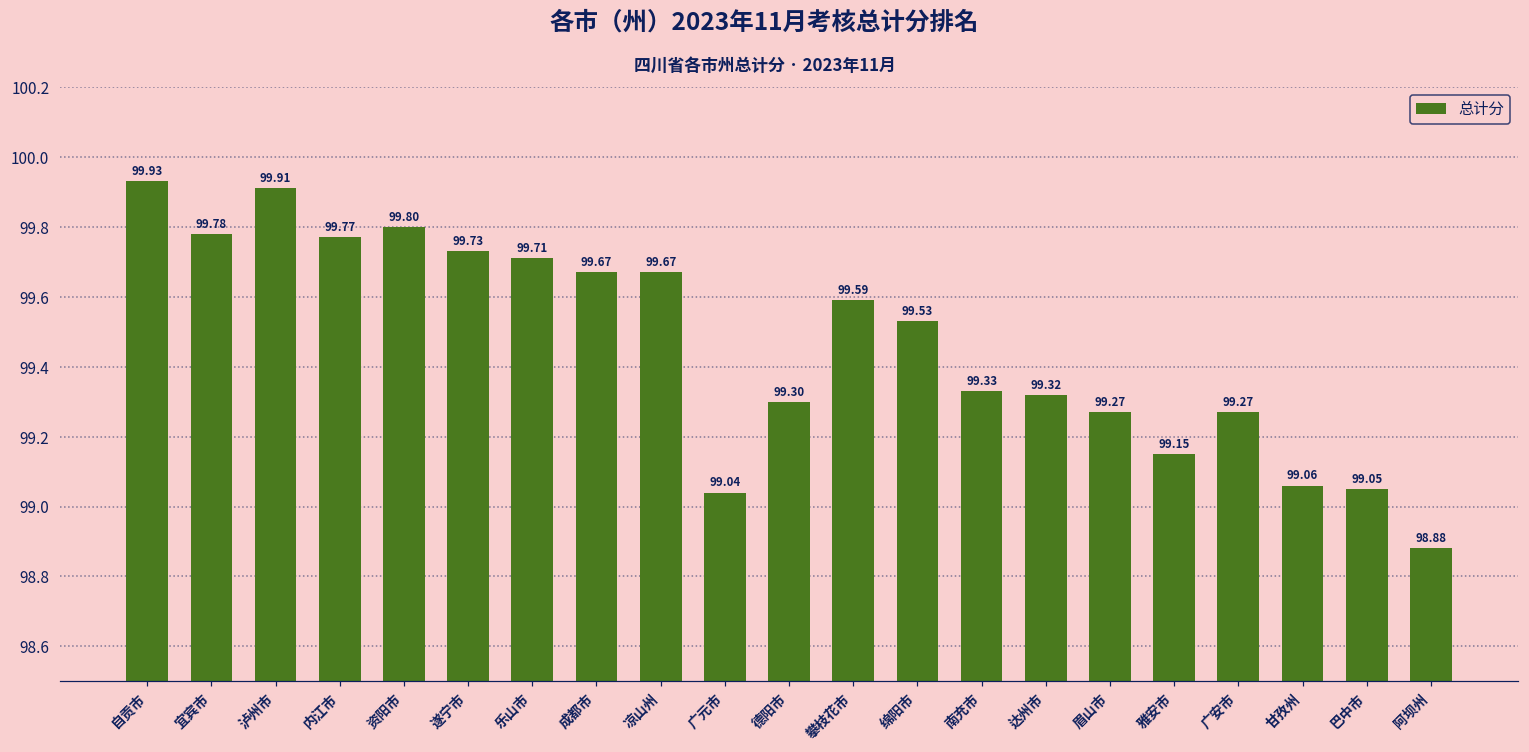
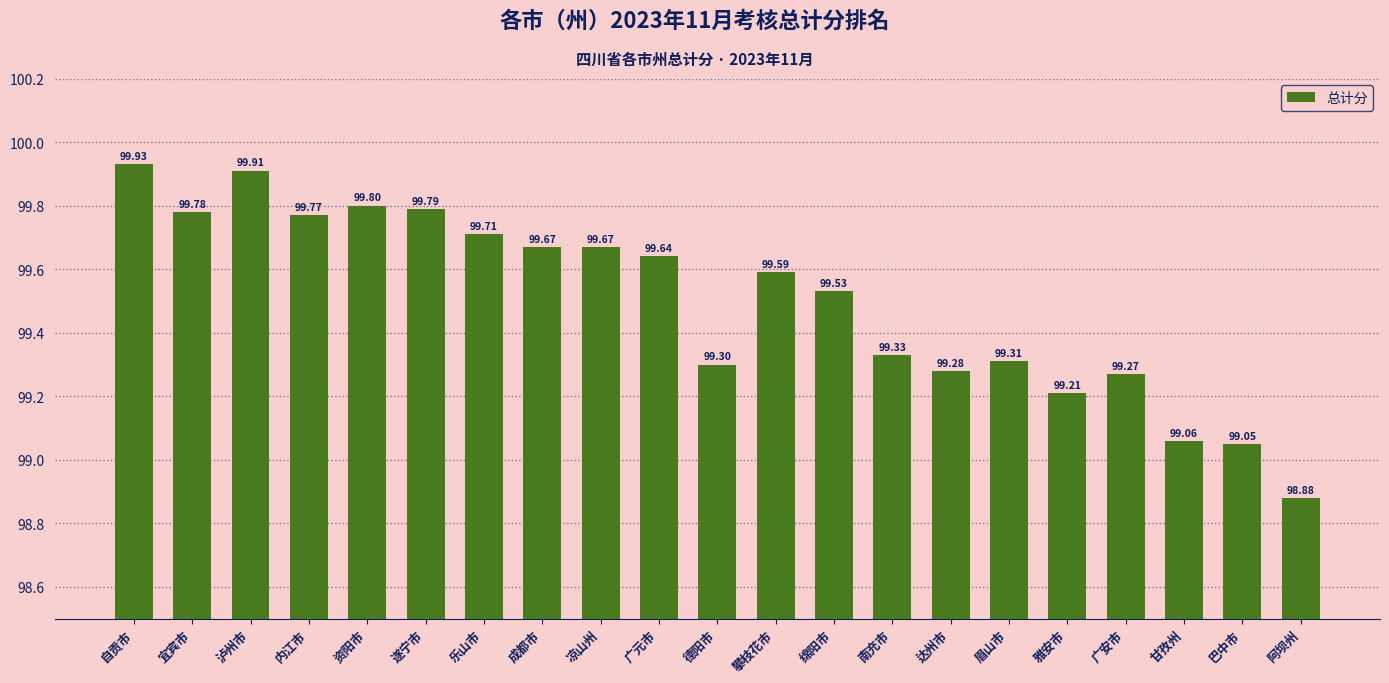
遂宁市: 99.73 -> 99.79
广元市: 99.04 -> 99.64
达州市: 99.32 -> 99.28
眉山市: 99.27 -> 99.31
雅安市: 99.15 -> 99.21
